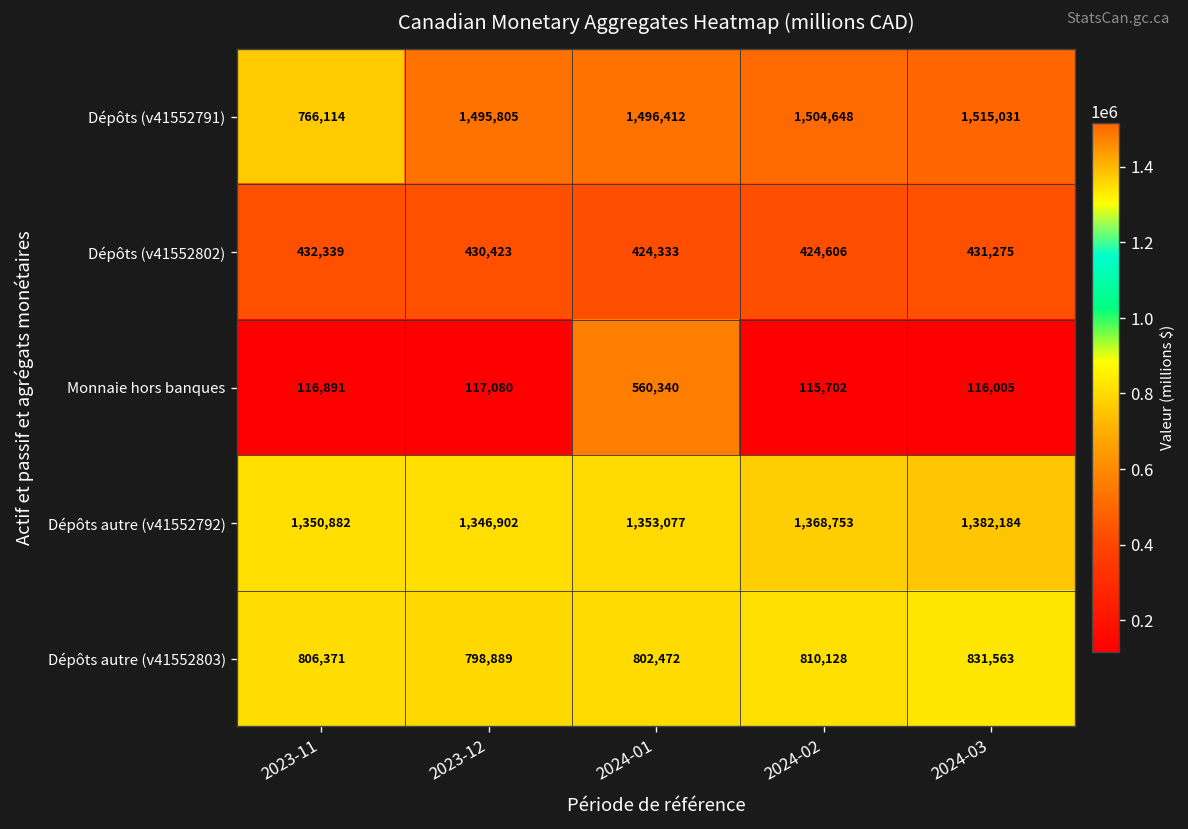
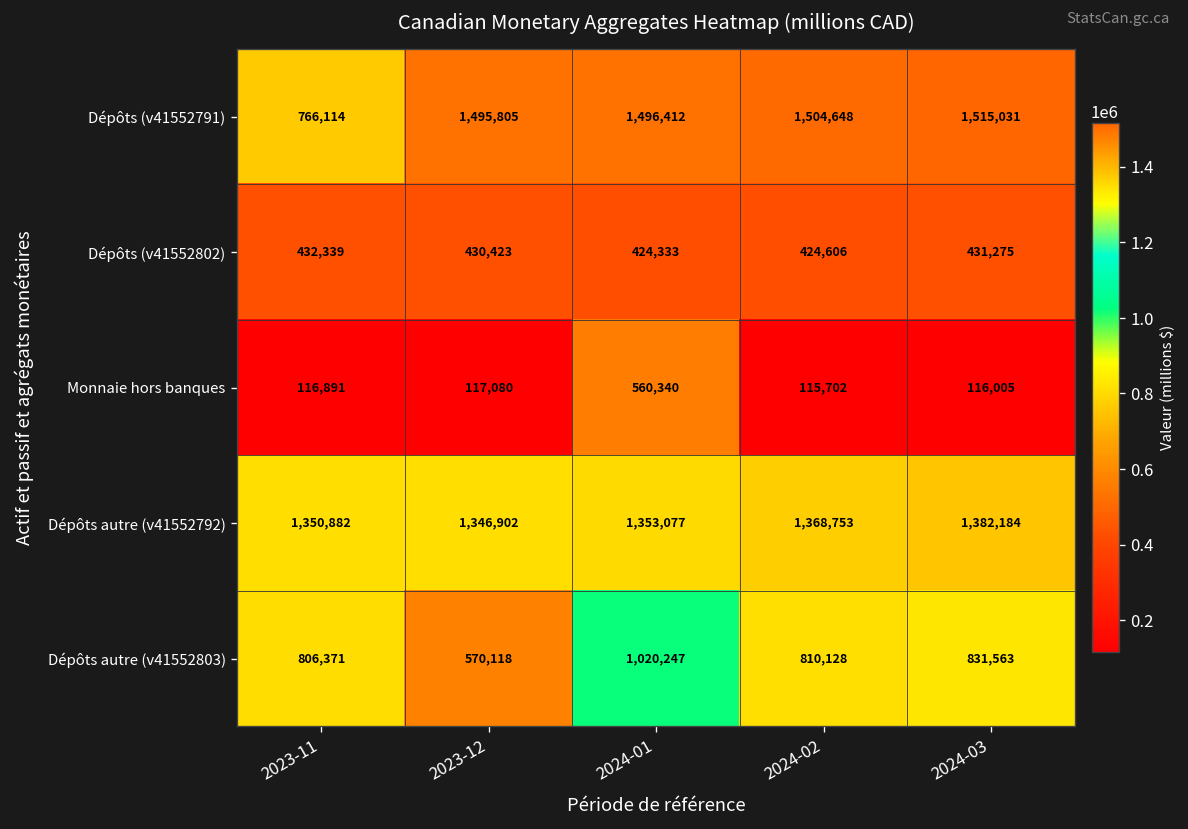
Dépôts autre (v41552803), 2023-12: 798,889 -> 570,118
Dépôts autre (v41552803), 2024-01: 802,472 -> 1,020,247
